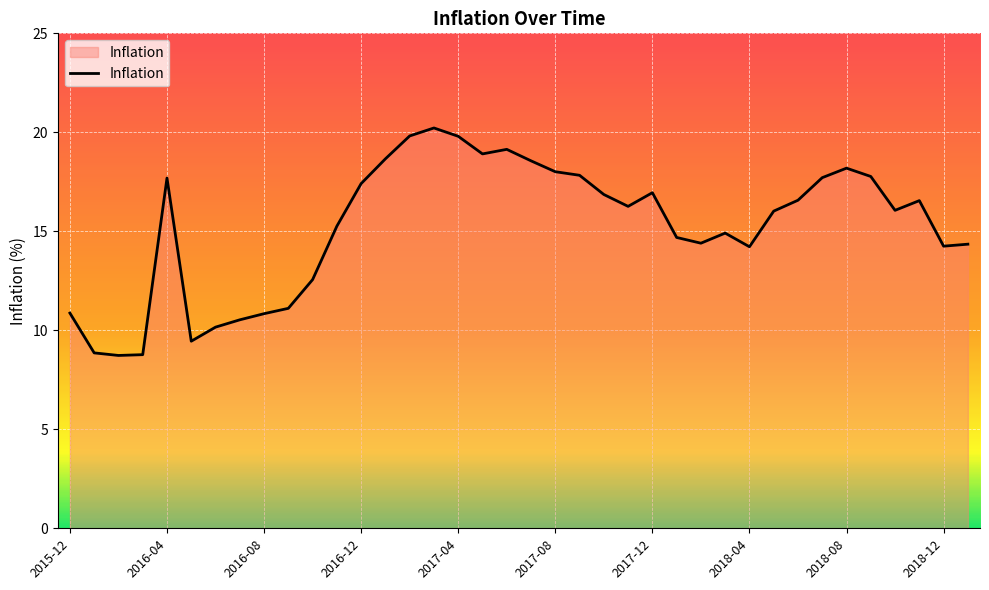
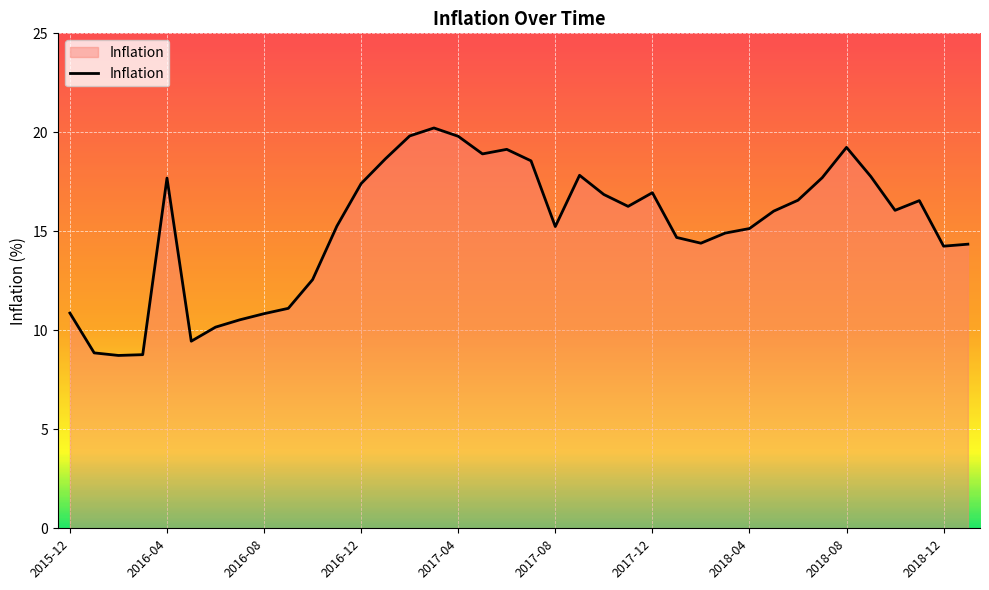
2017-08: 18.0 -> 15.2
2018-04: 14.2 -> 15.1
2018-08: 18.2 -> 19.2
